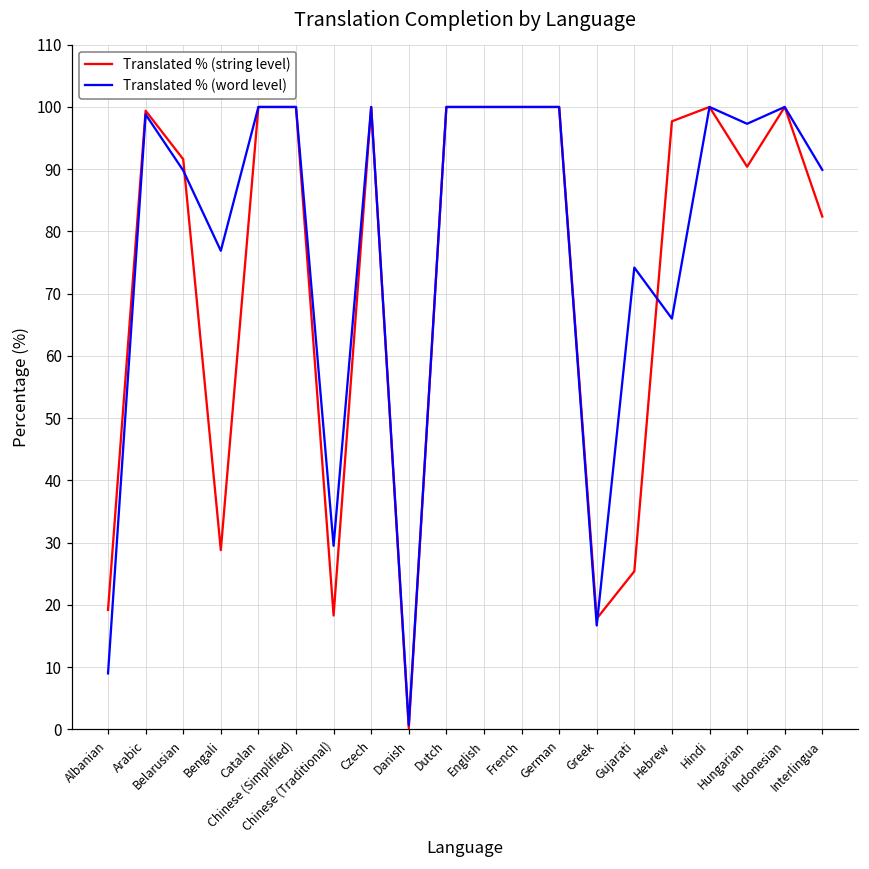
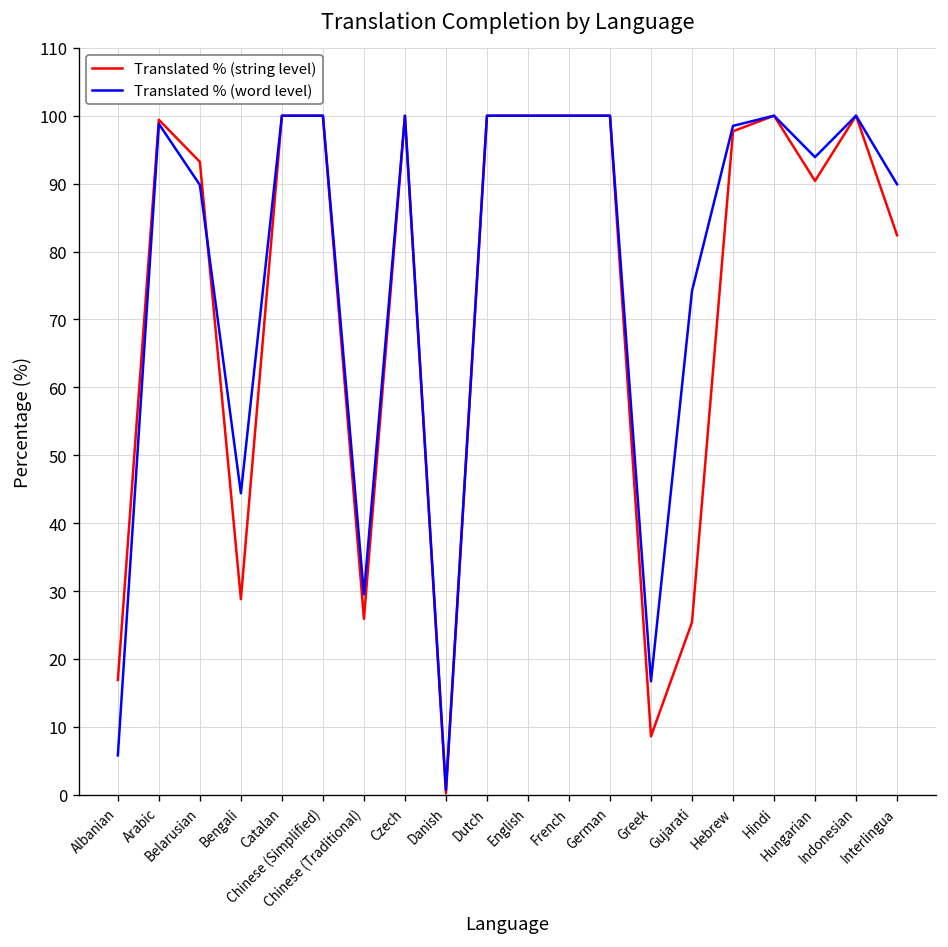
Translated % (string level), Albanian: 19 -> 17
Translated % (word level), Albanian: 9 -> 6
Translated % (string level), Belarusian: 92 -> 93
Translated % (word level), Bengali: 77 -> 44
Translated % (string level), Chinese (Traditional): 18 -> 26
Translated % (string level), Greek: 18 -> 9
Translated % (word level), Hebrew: 66 -> 99
Translated % (word level), Hungarian: 97 -> 94
